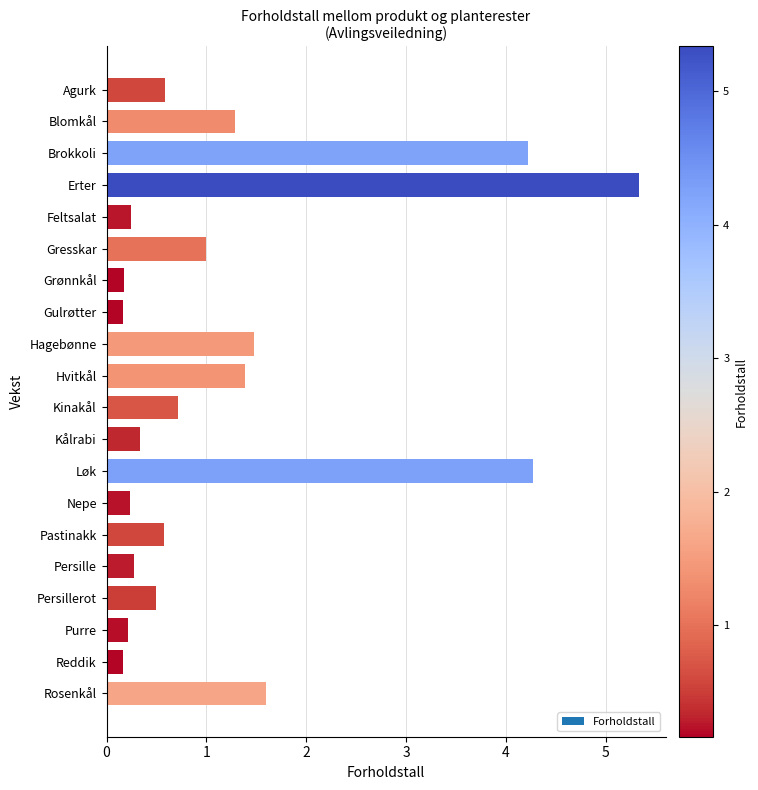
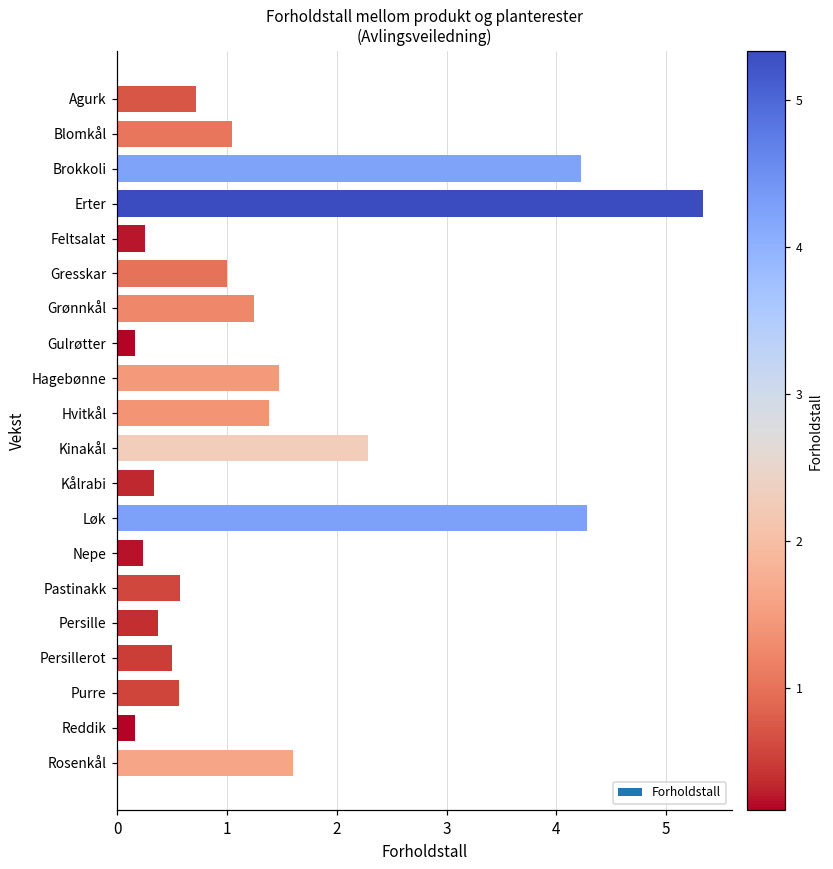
Agurk: 0.6 -> 0.7
Blomkål: 1.3 -> 1.0
Grønnkål: 0.2 -> 1.3
Kinakål: 0.7 -> 2.3
Persille: 0.3 -> 0.4
Purre: 0.2 -> 0.6
